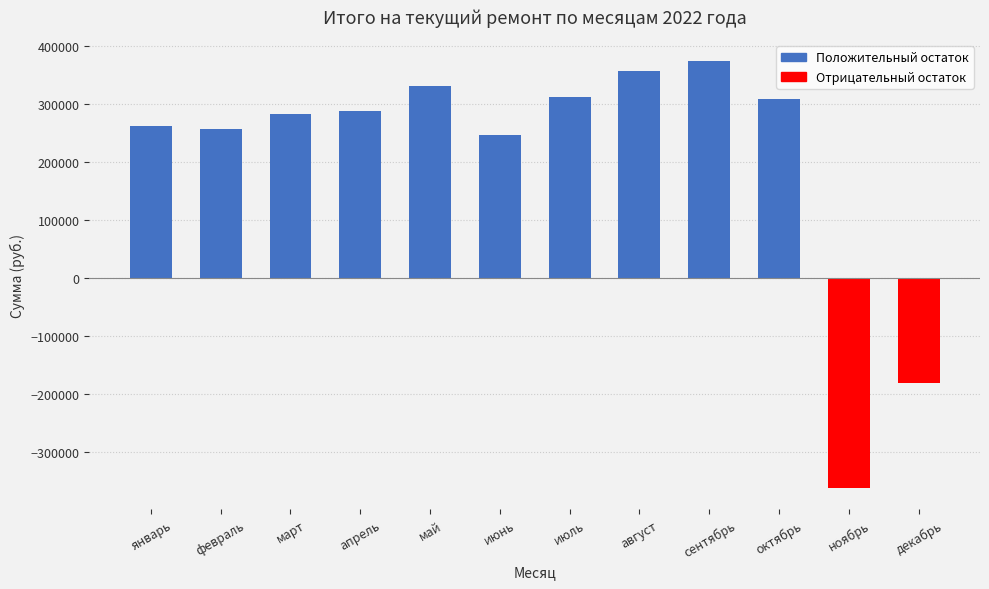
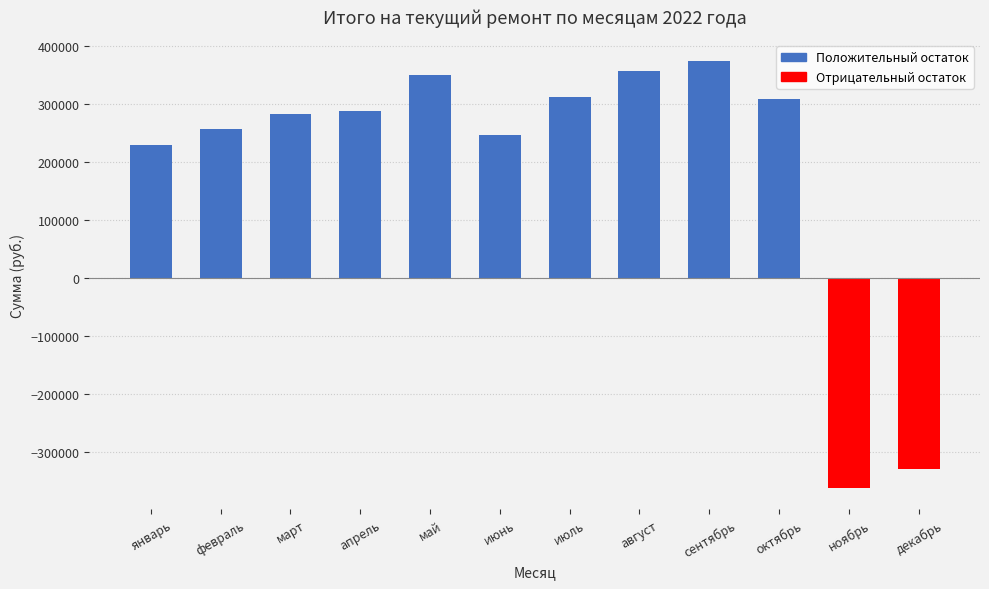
январь: 260000 -> 230000
май: 330000 -> 350000
декабрь: -180000 -> -330000
